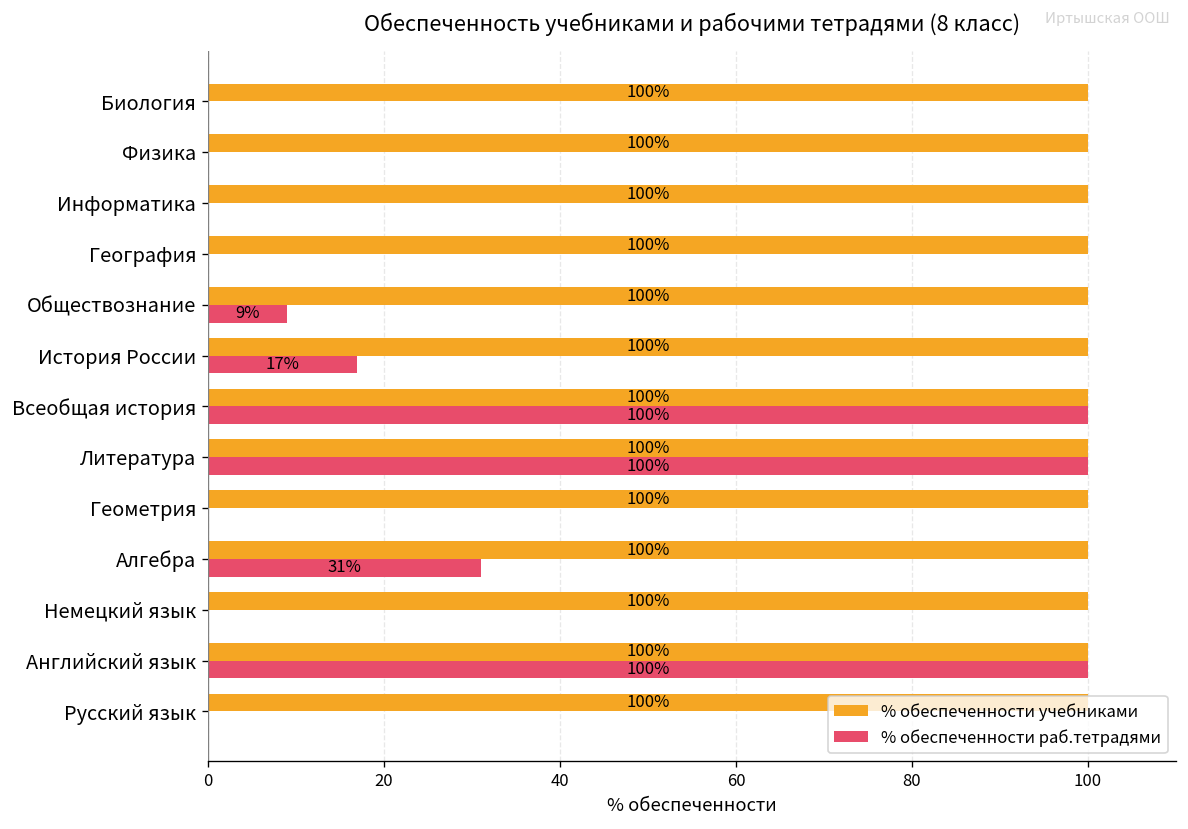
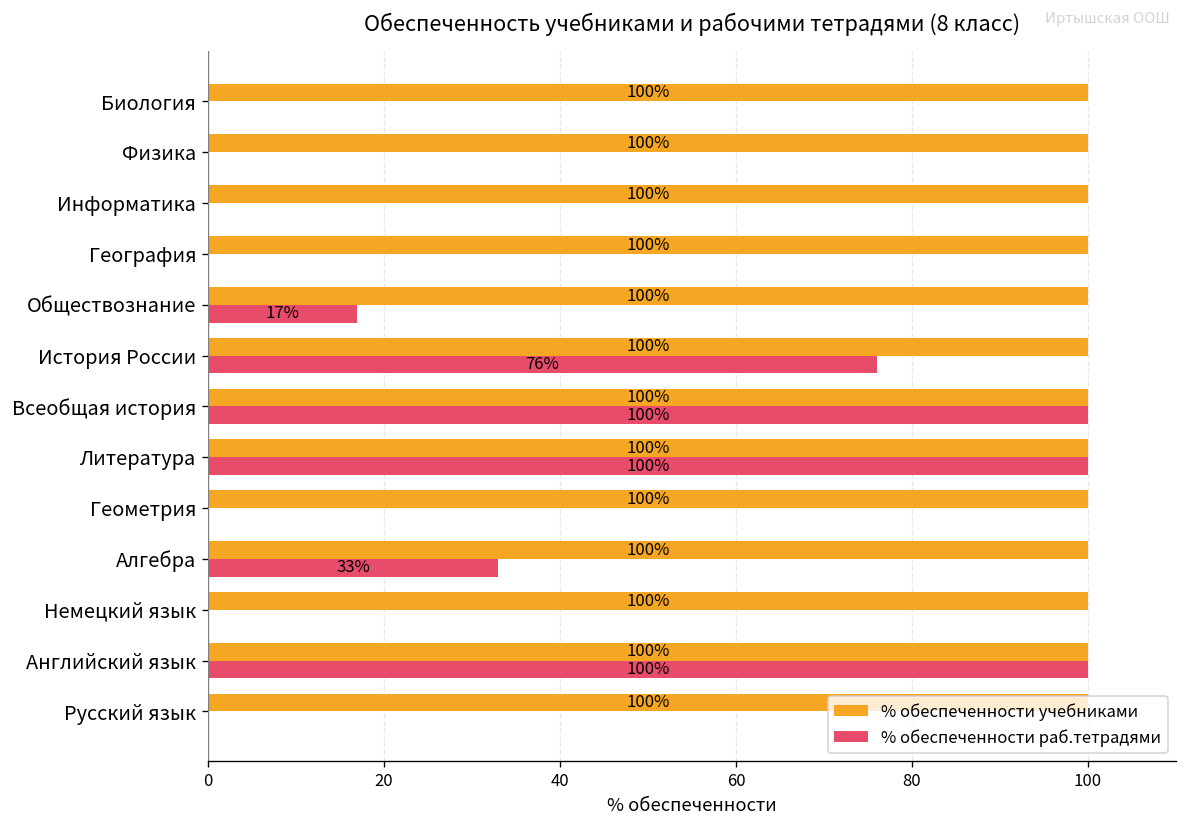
% обеспеченности раб.тетрадями, Обществознание: 9% -> 17%
% обеспеченности раб.тетрадями, История России: 17% -> 76%
% обеспеченности раб.тетрадями, Алгебра: 31% -> 33%
